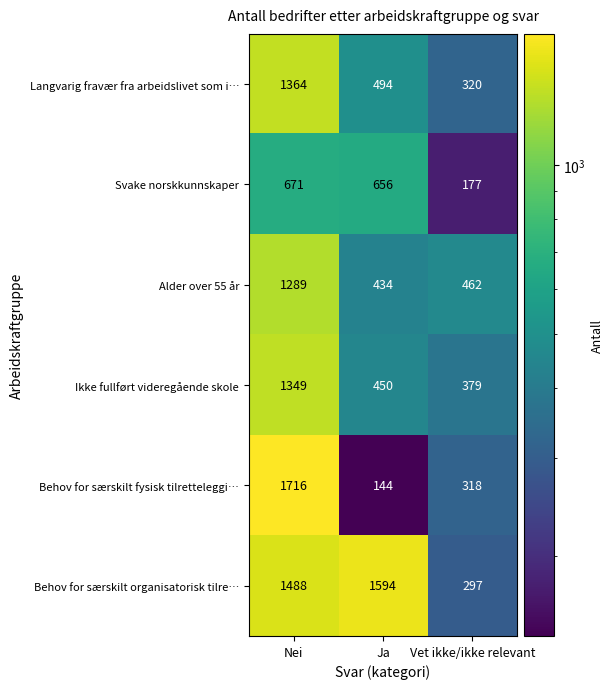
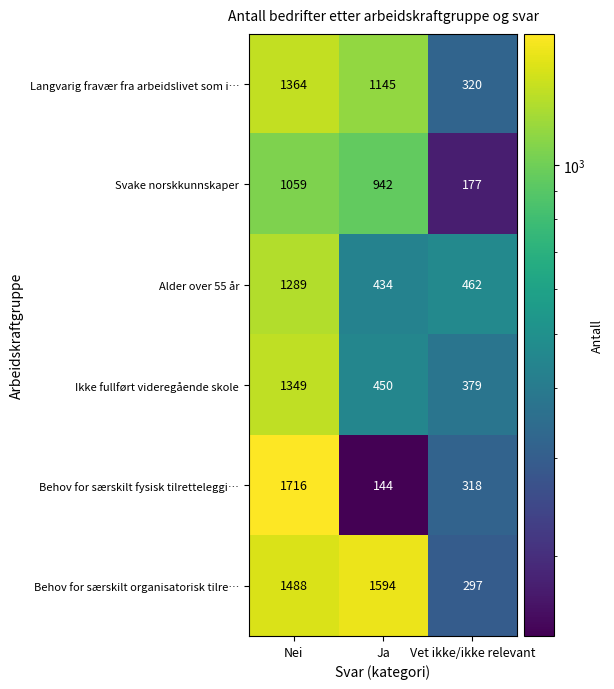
Langvarig fravær fra arbeidslivet som i…, Ja: 494 -> 1145
Svake norskkunnskaper, Nei: 671 -> 1059
Svake norskkunnskaper, Ja: 656 -> 942
